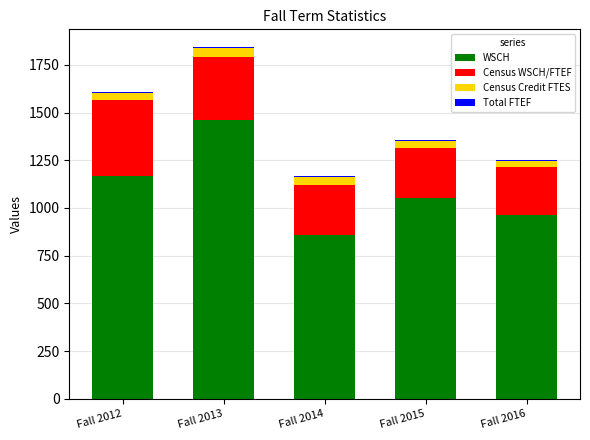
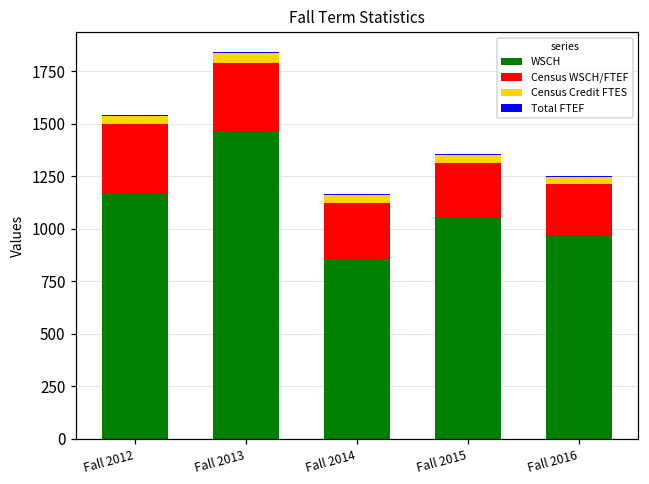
Census WSCH/FTEF, Fall 2012: 400 -> 330
